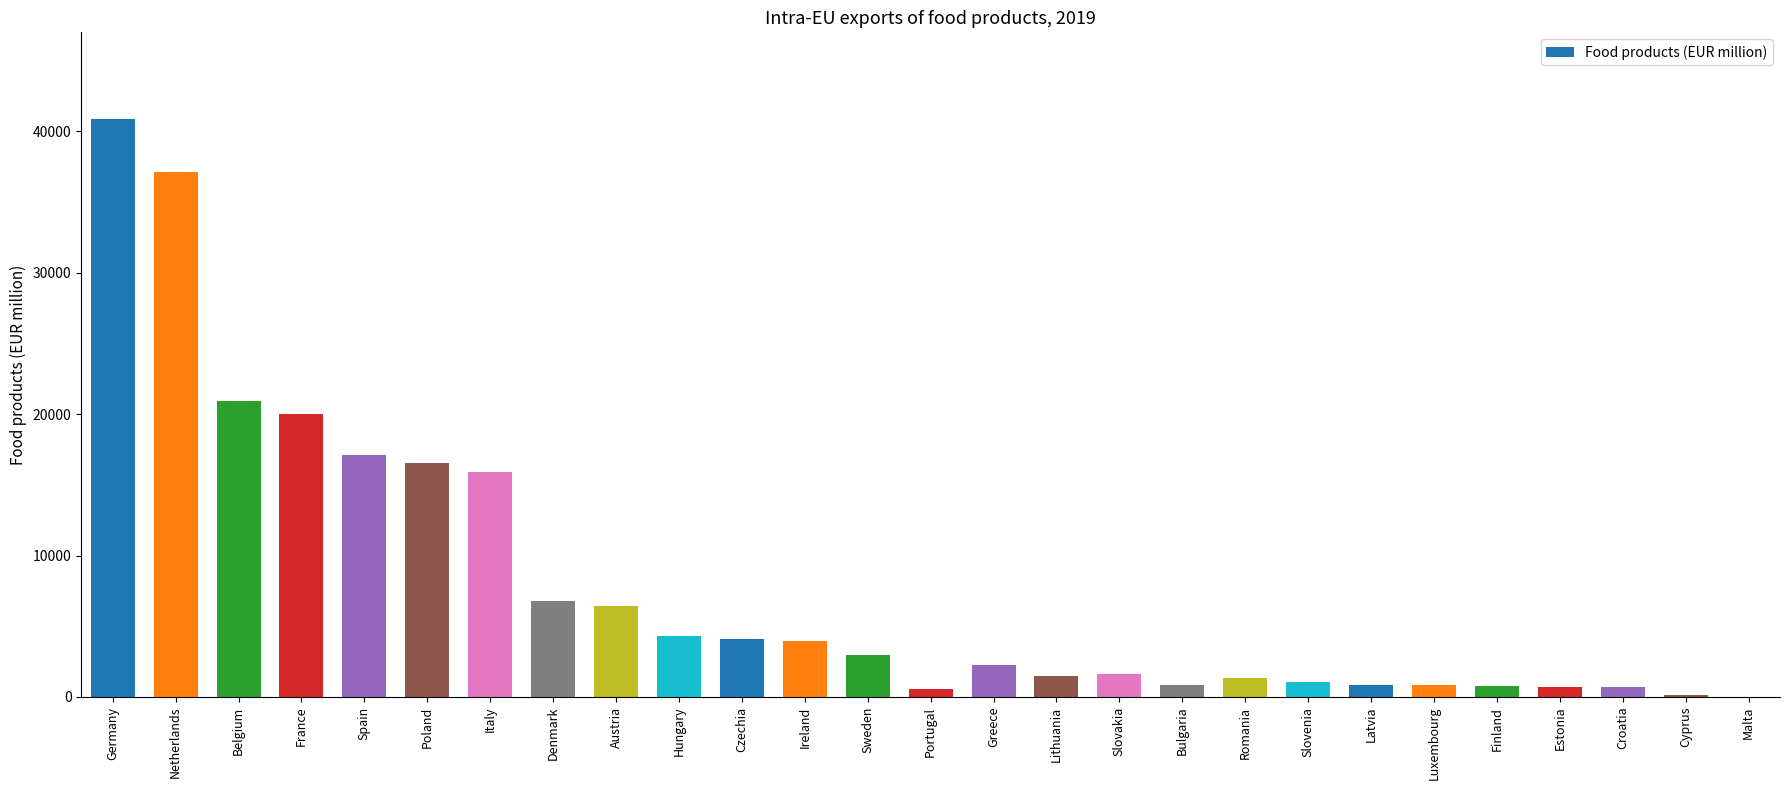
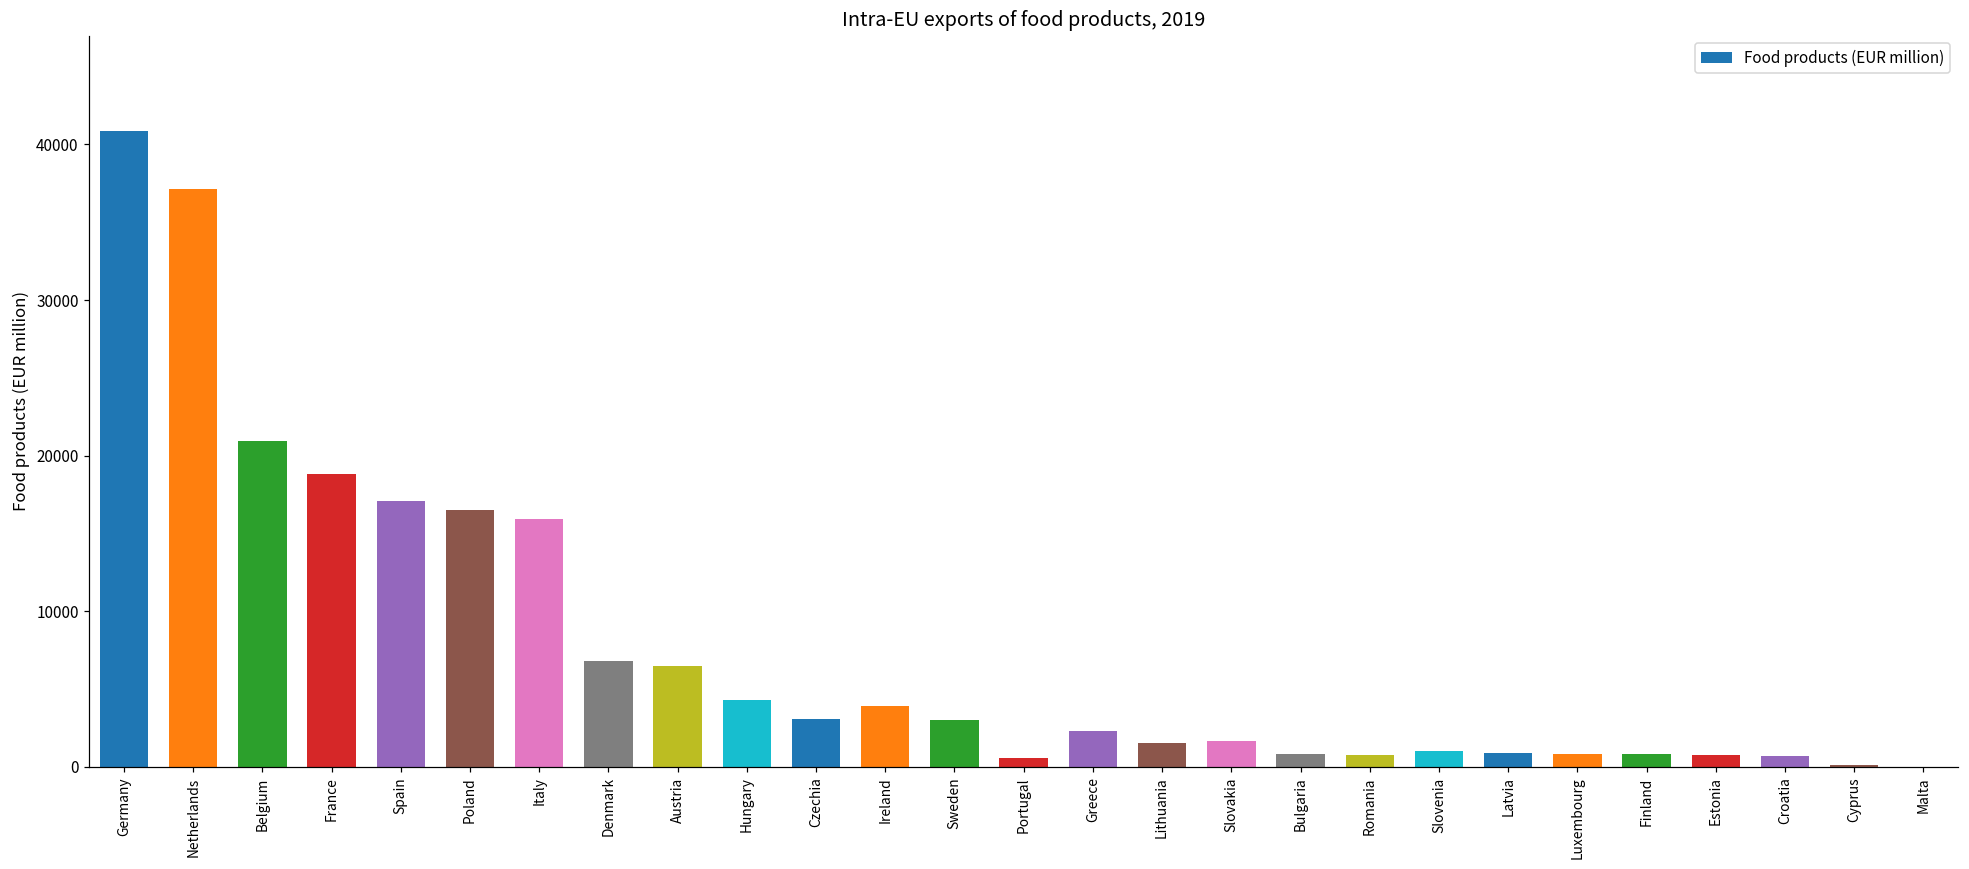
France: 20000 -> 18800
Czechia: 4100 -> 3100
Romania: 1300 -> 700
